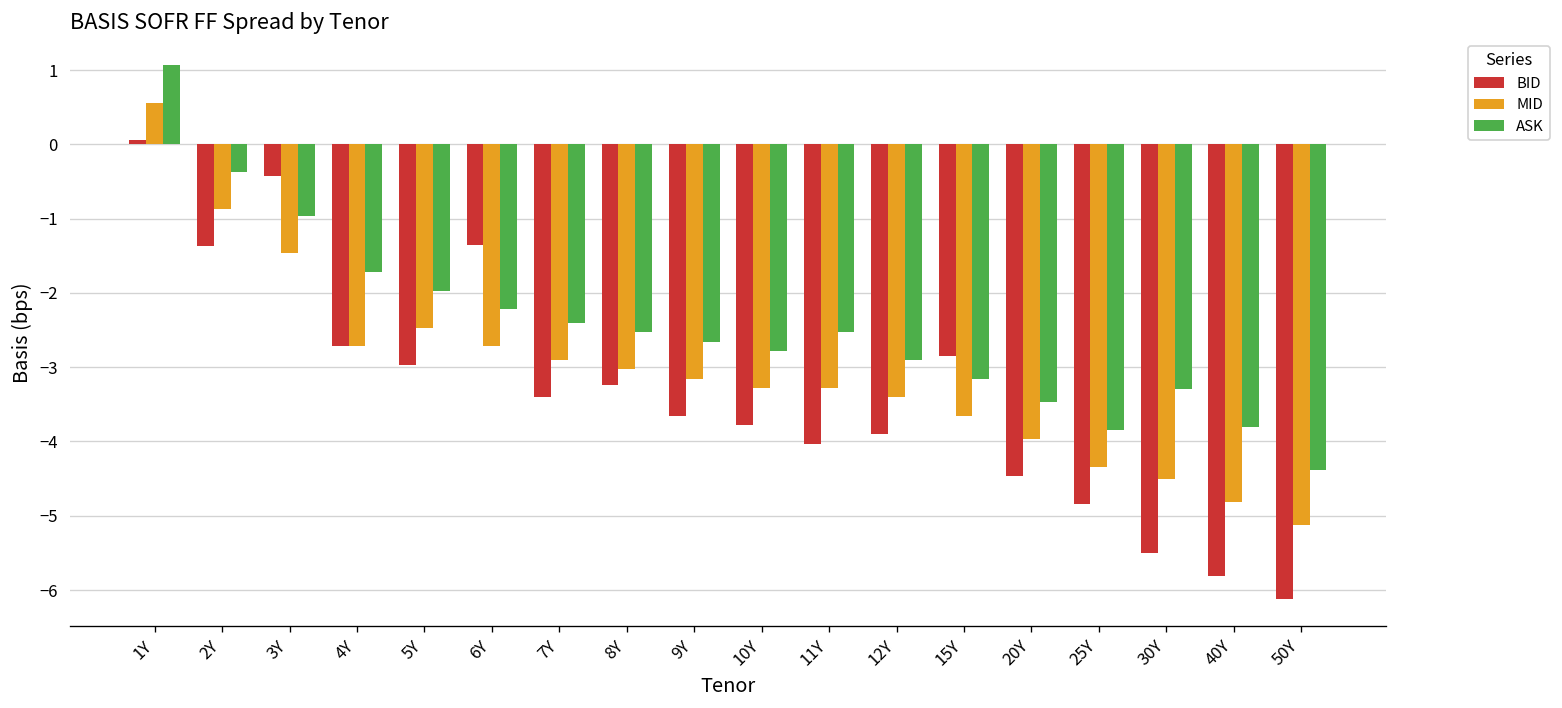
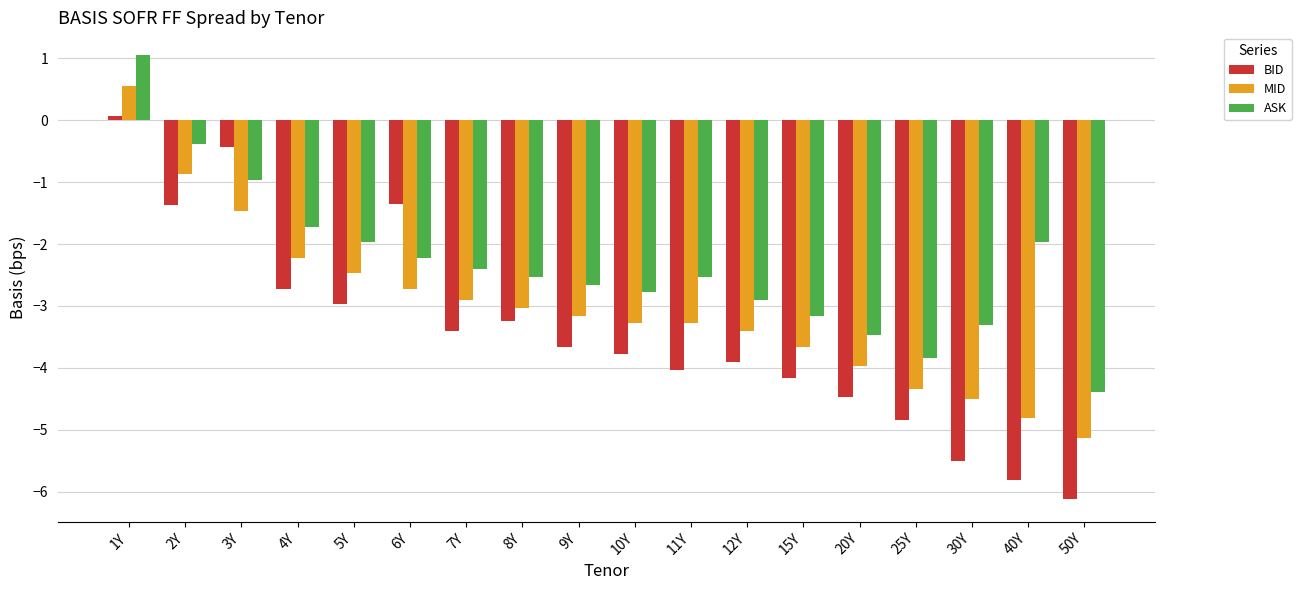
MID, 4Y: -2.7 -> -2.2
BID, 15Y: -2.8 -> -4.2
ASK, 40Y: -3.8 -> -2.0
